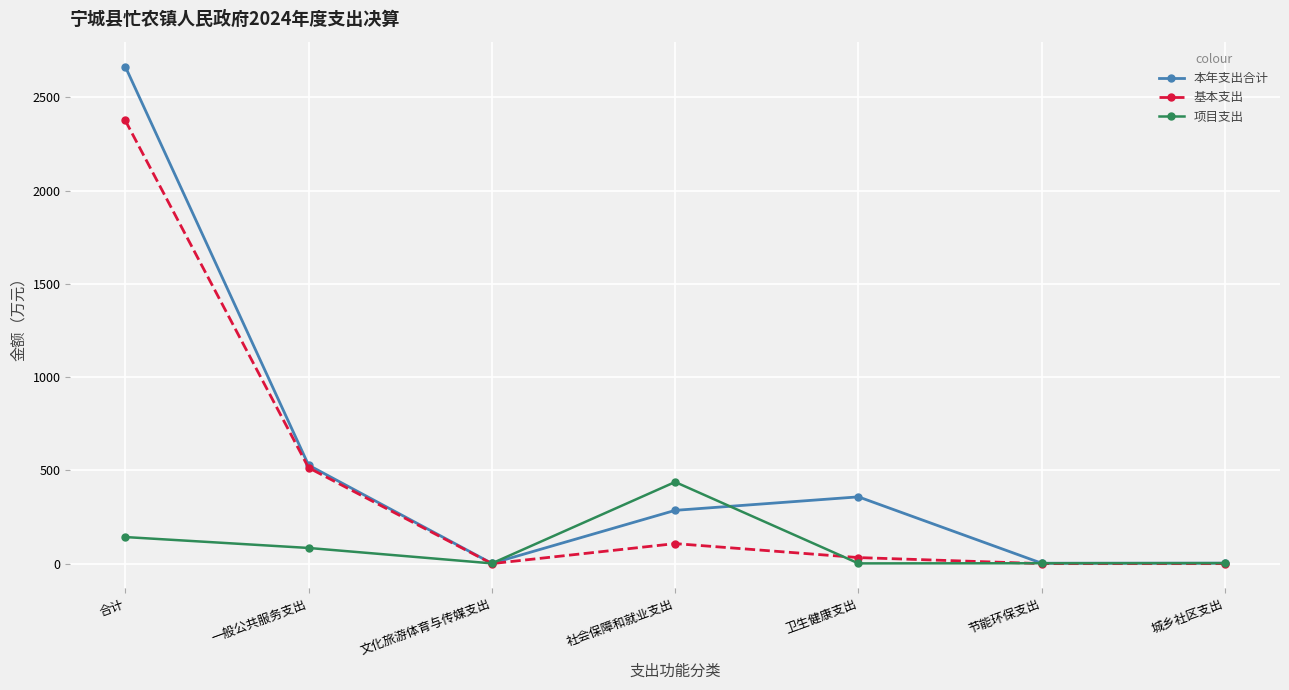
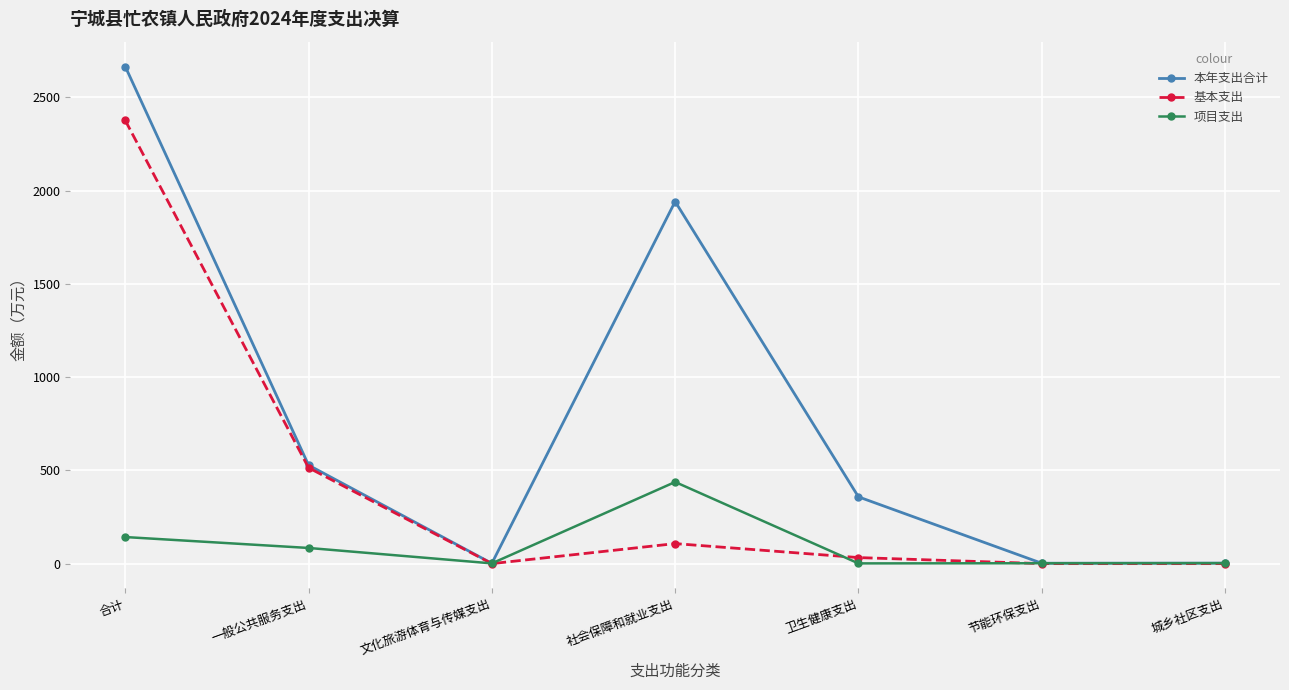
本年支出合计, 社会保障和就业支出: 290 -> 1940
